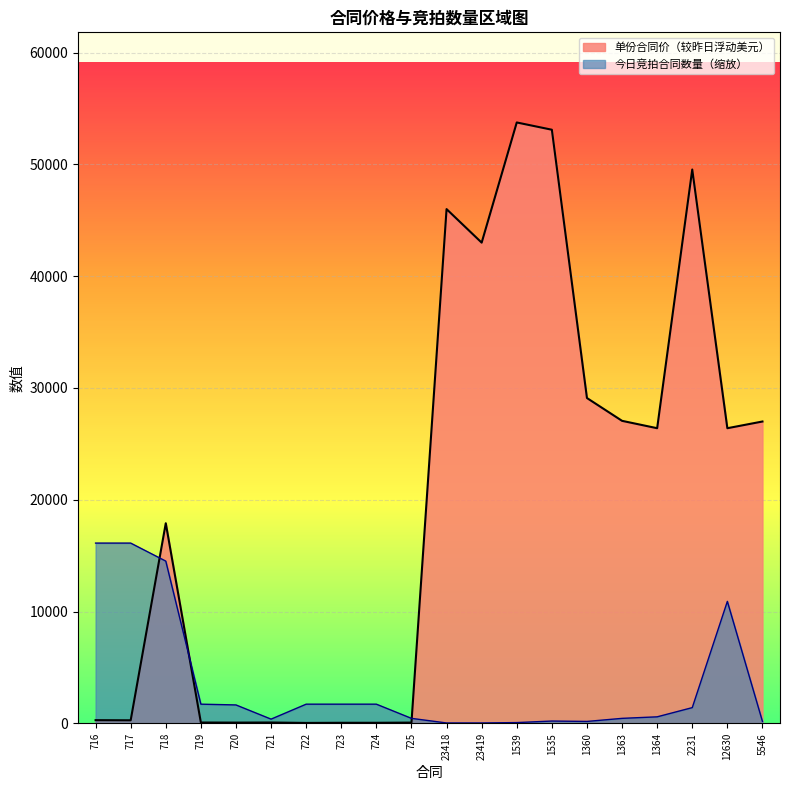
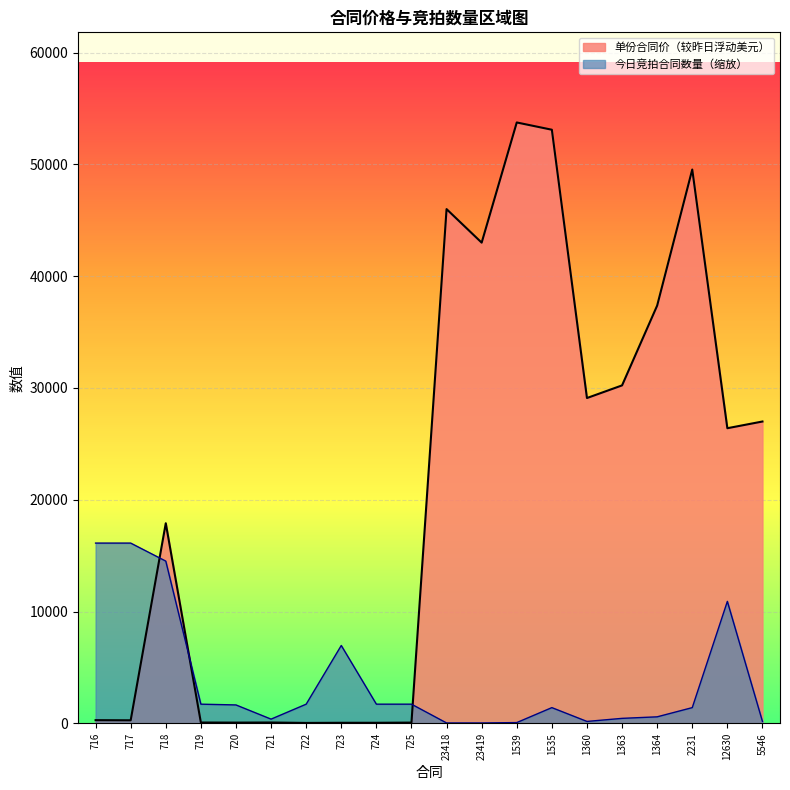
今日竞拍合同数量（缩放）, 723: 1700 -> 7000
今日竞拍合同数量（缩放）, 725: 400 -> 1700
今日竞拍合同数量（缩放）, 1535: 200 -> 1400
单份合同价（较昨日浮动美元）, 1363: 27100 -> 30200
单份合同价（较昨日浮动美元）, 1364: 26400 -> 37400
